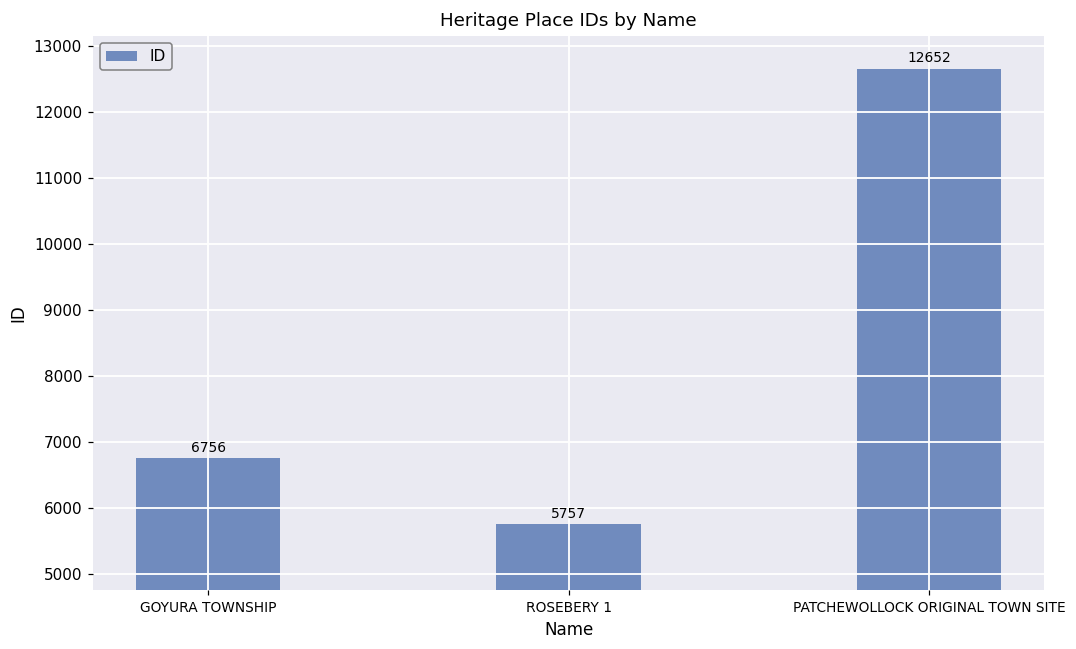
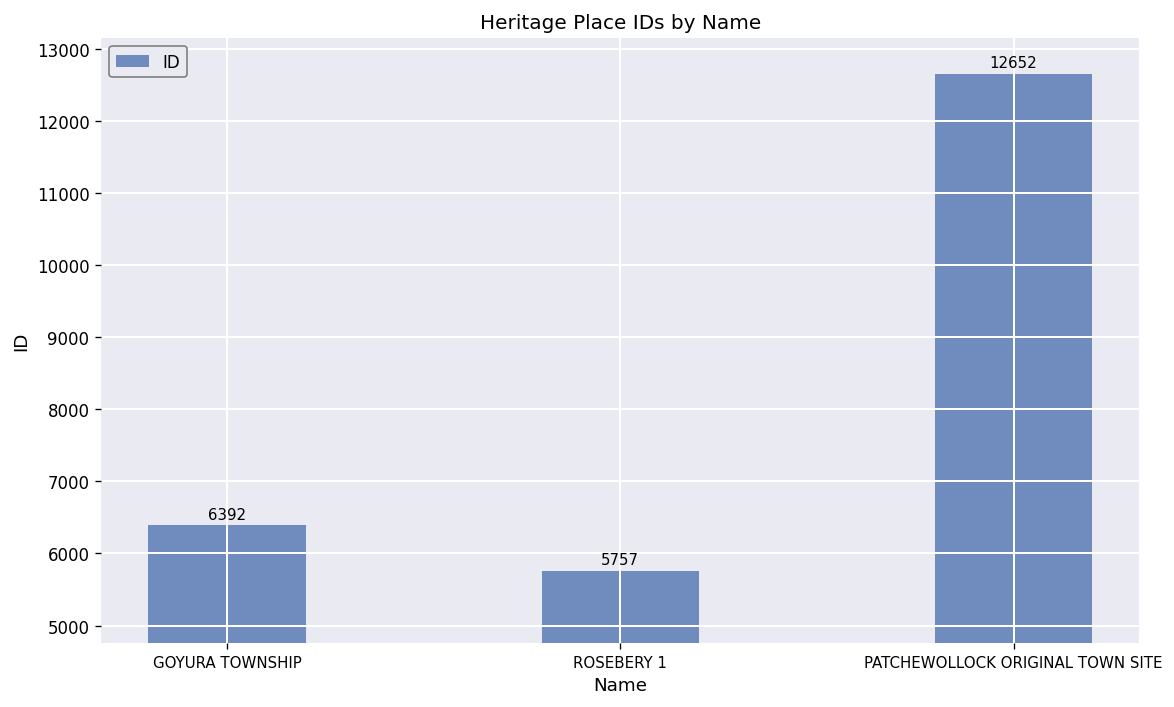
GOYURA TOWNSHIP: 6756 -> 6392
